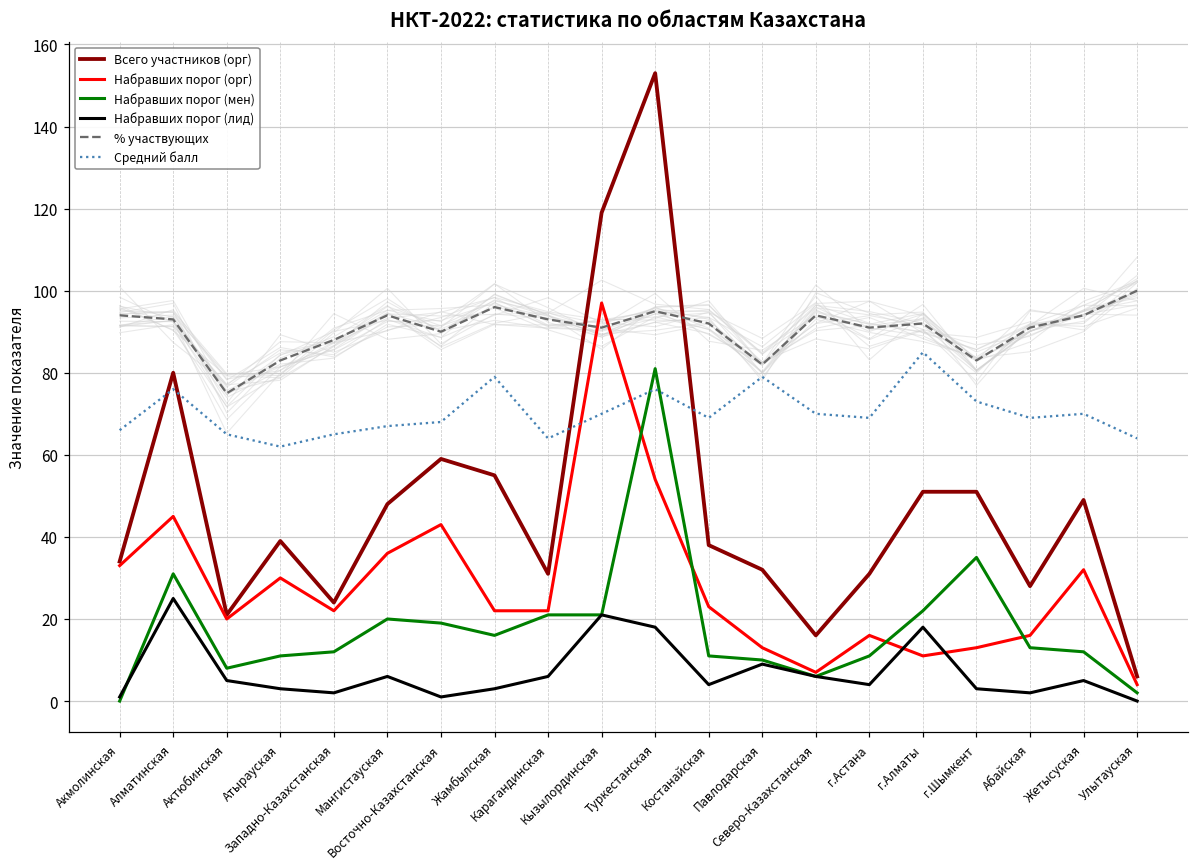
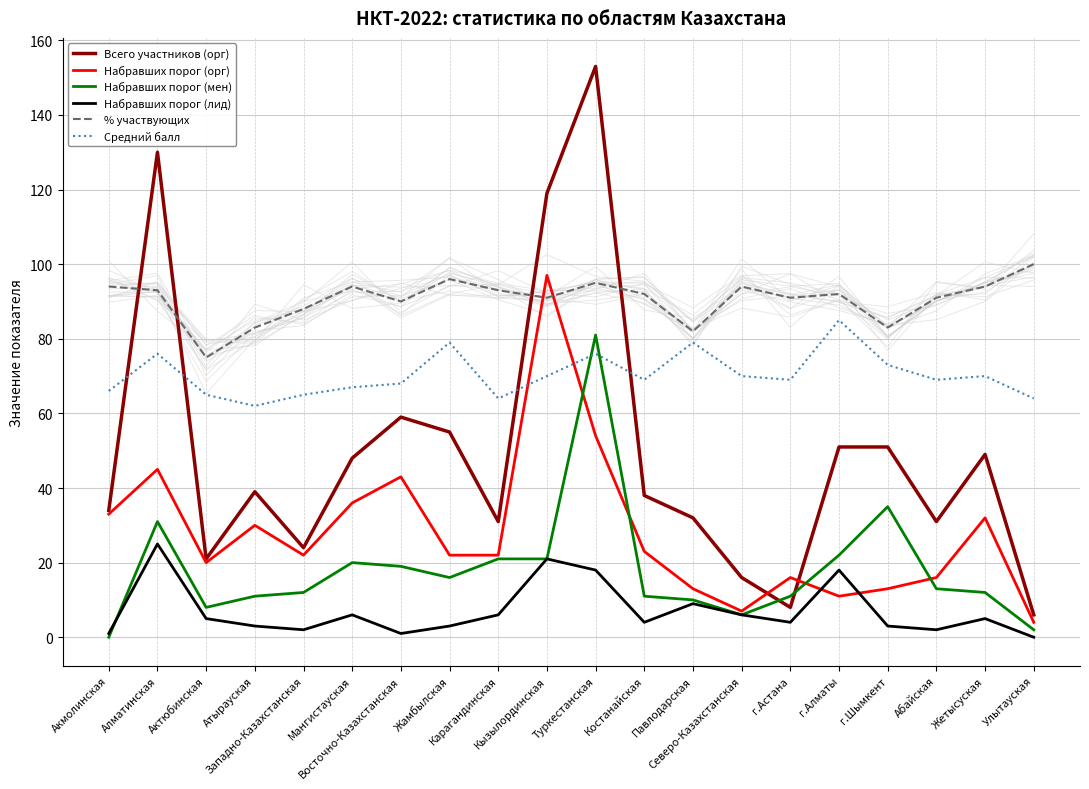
Всего участников (орг), Алматинская: 80 -> 130
Всего участников (орг), г.Астана: 31 -> 8
Всего участников (орг), Абайская: 28 -> 31
